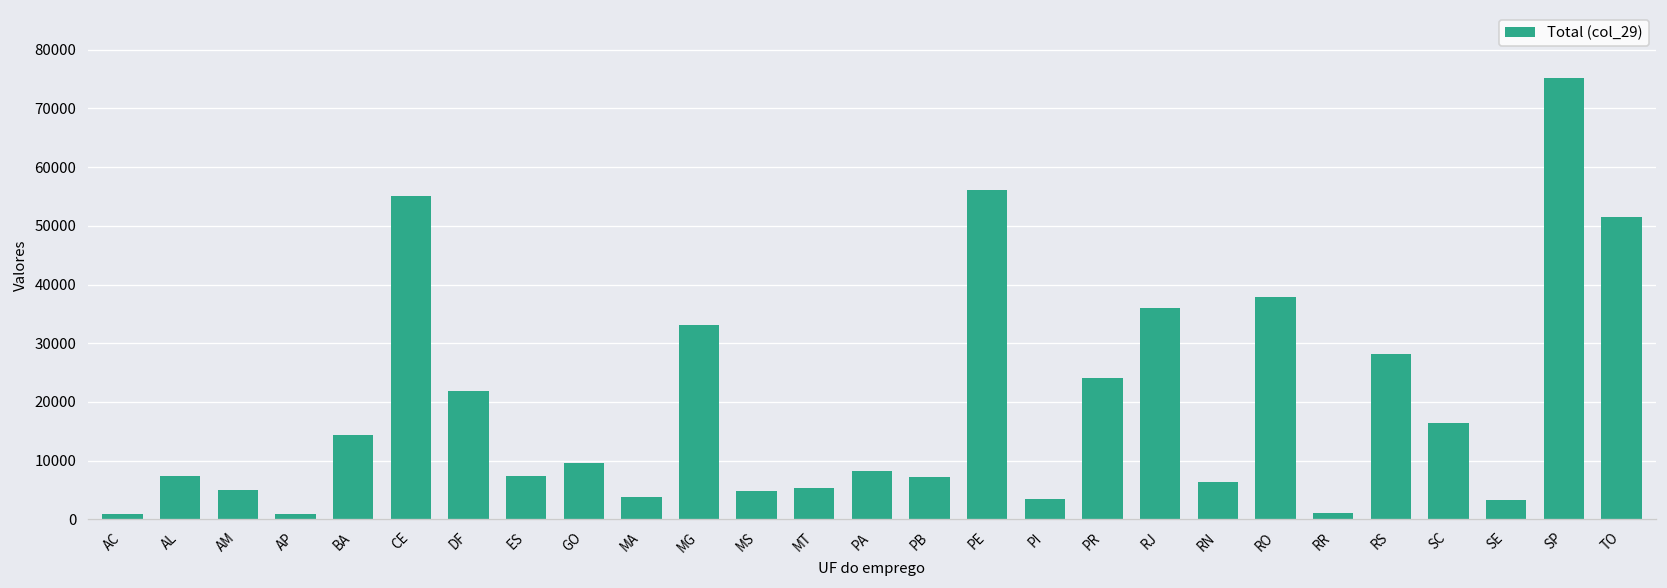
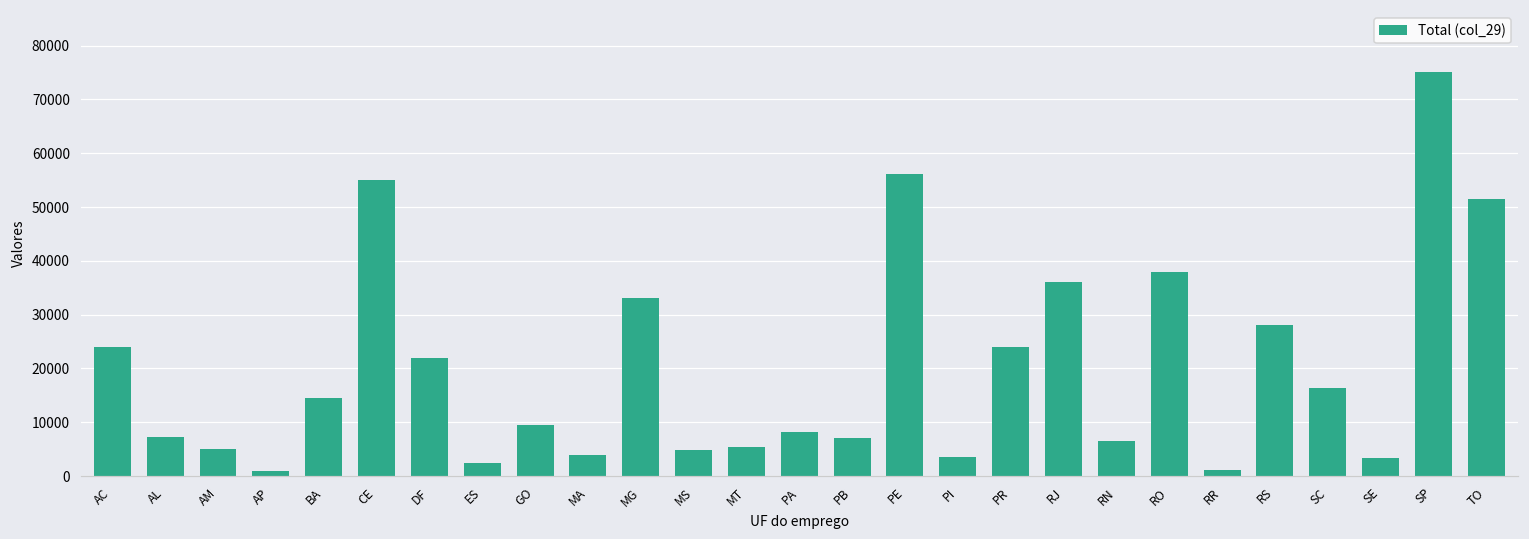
AC: 1000 -> 24000
ES: 7000 -> 2000
